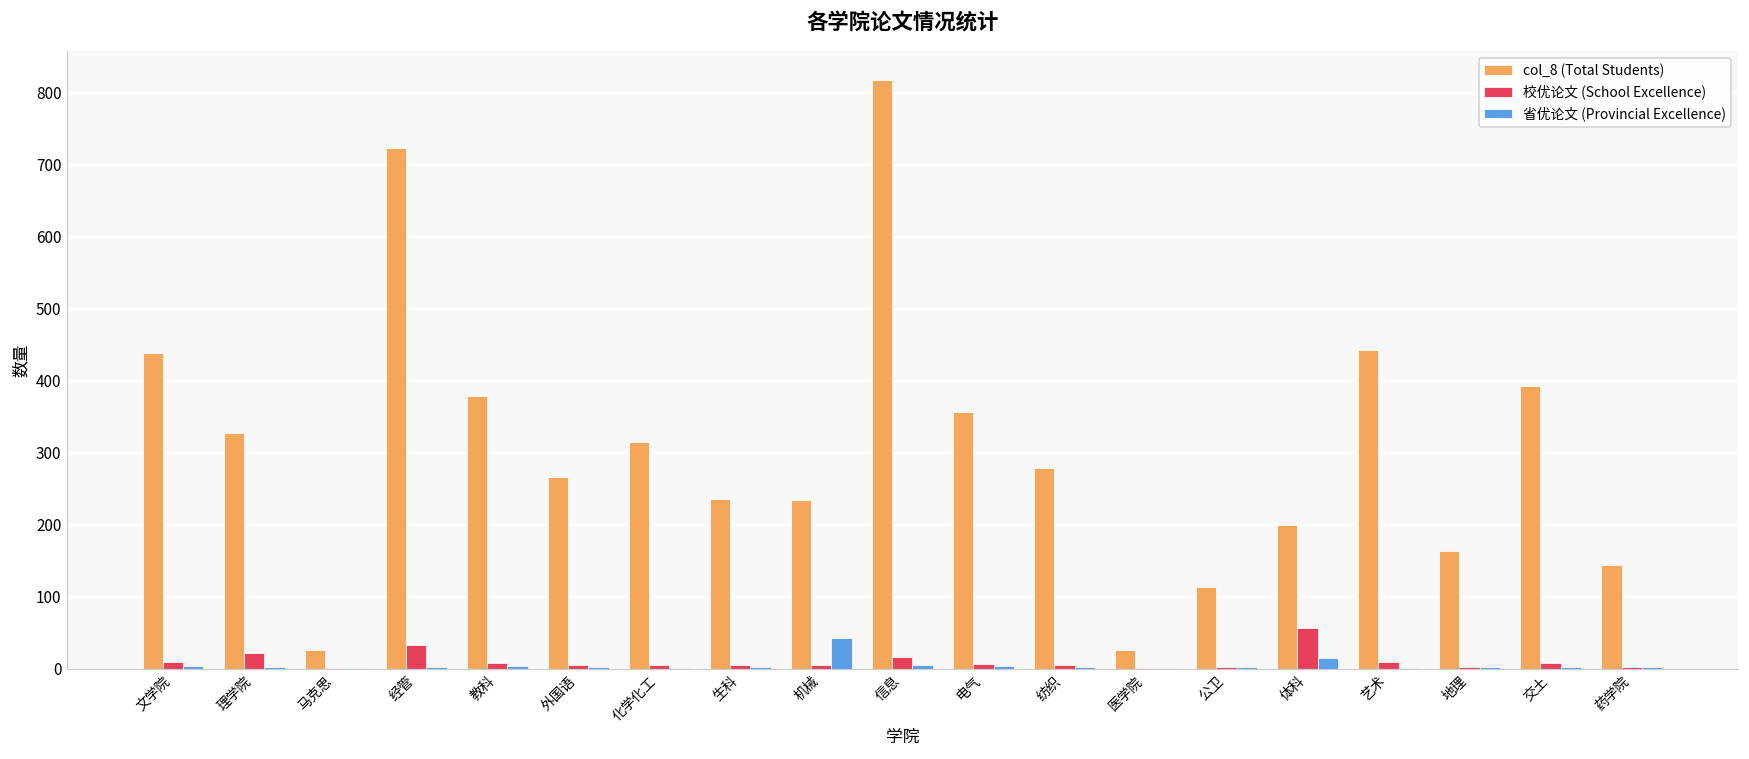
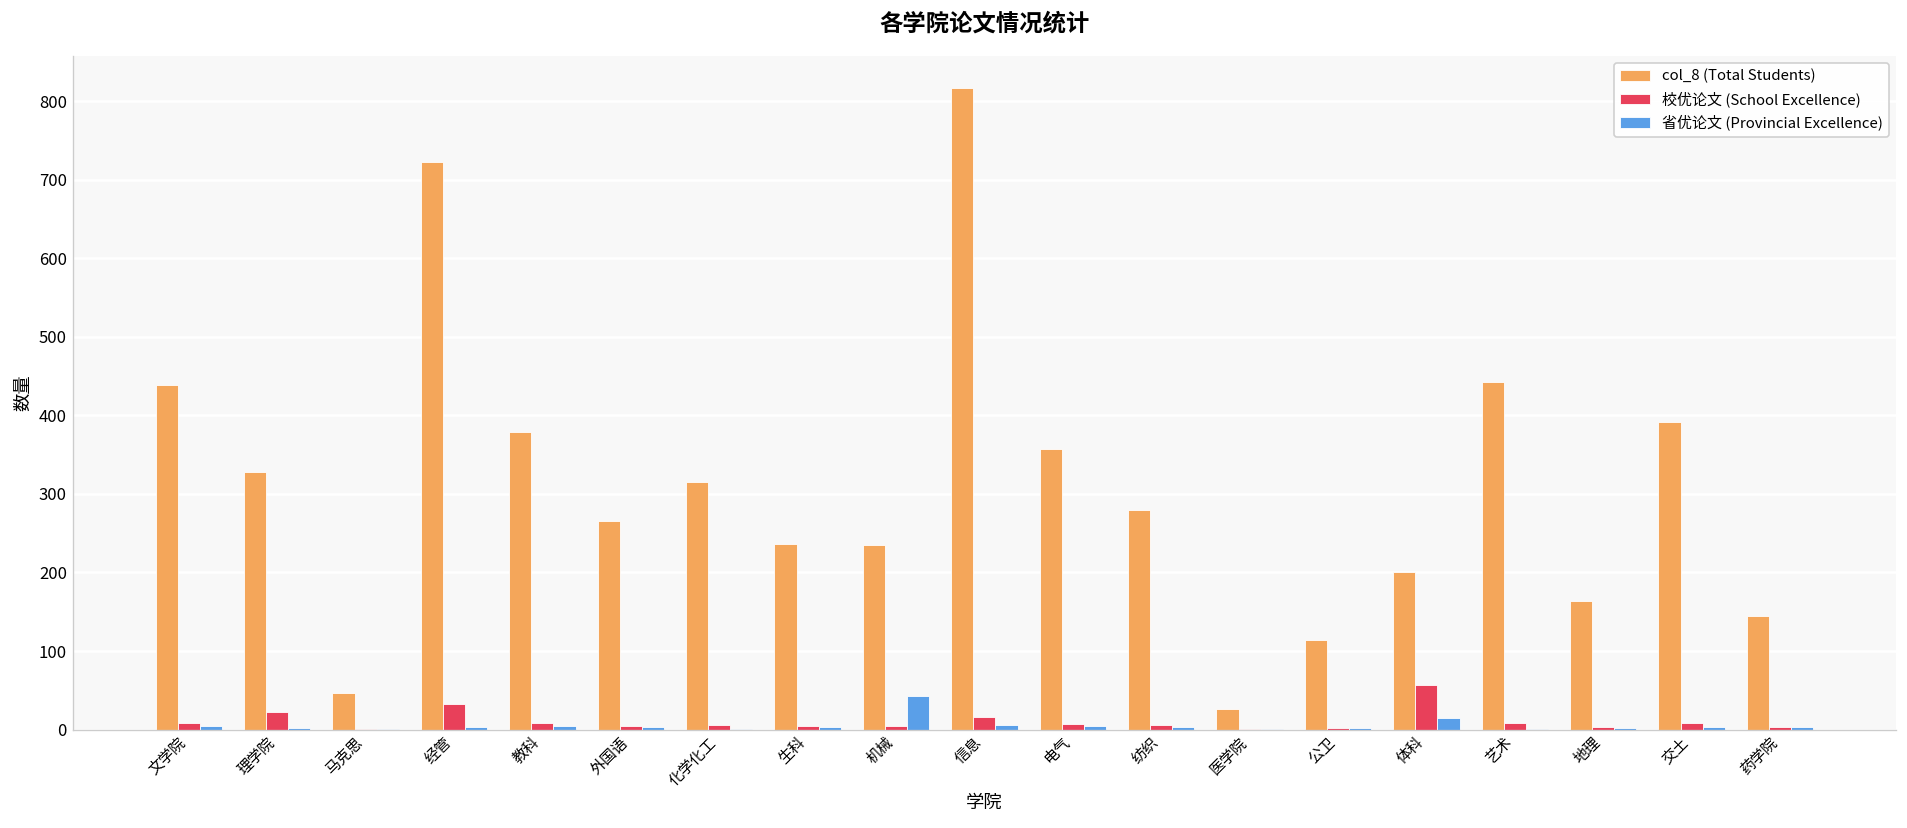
col_8 (Total Students), 马克思: 30 -> 50
